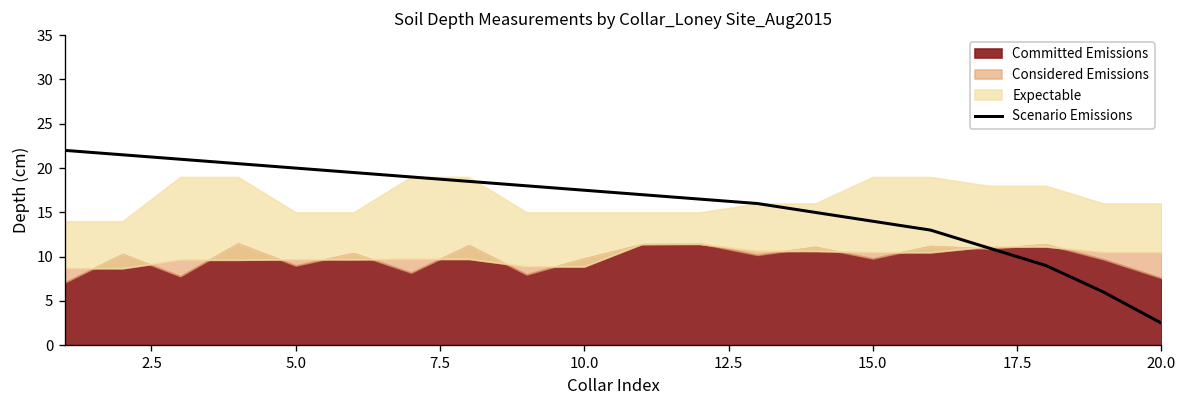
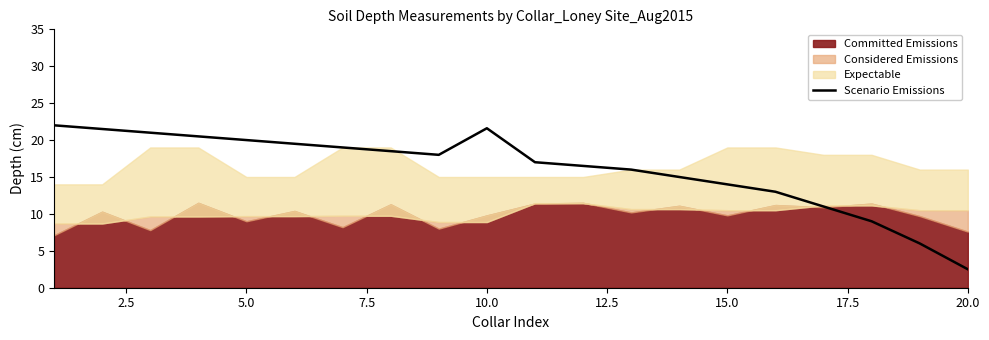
Scenario Emissions, 10.0: 18 -> 22
